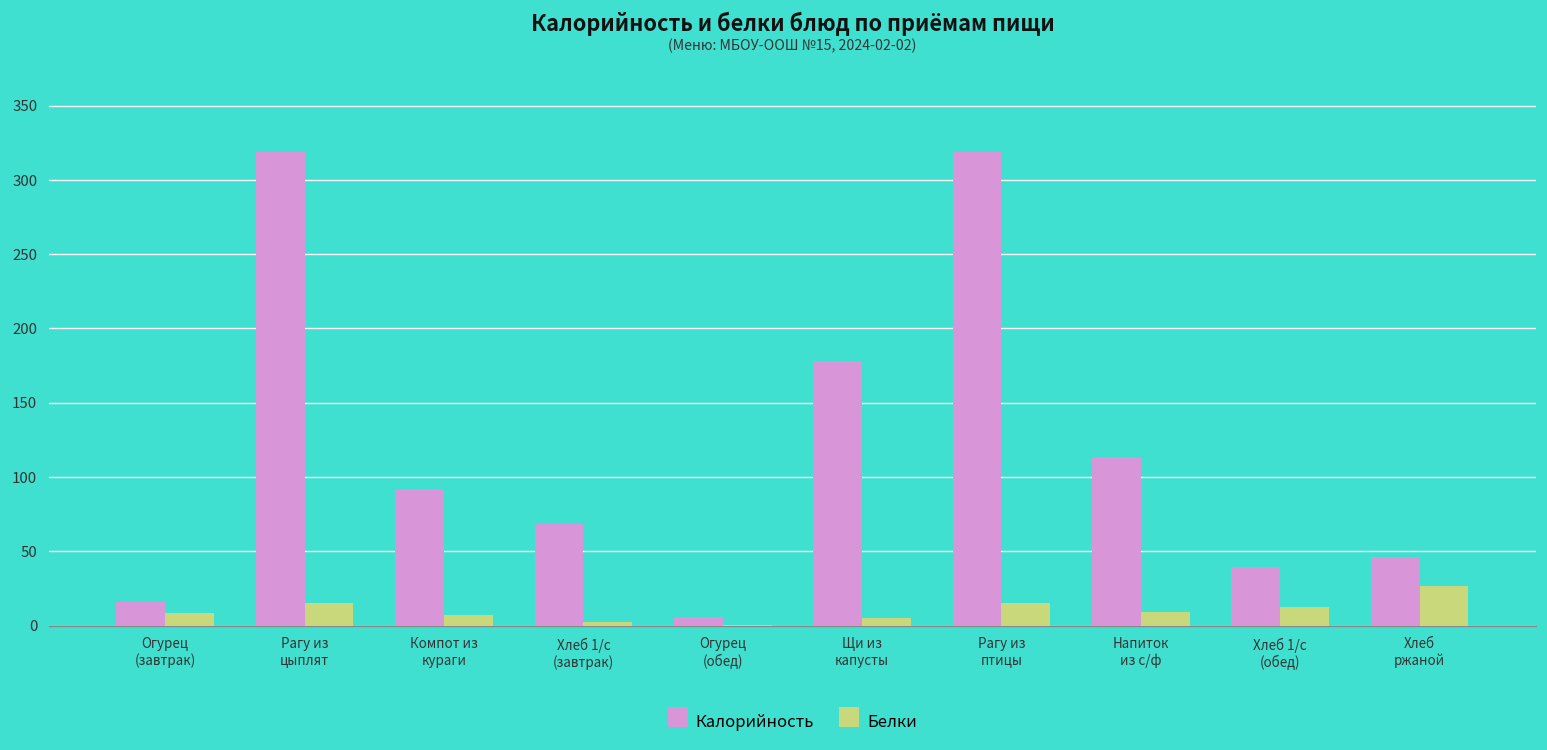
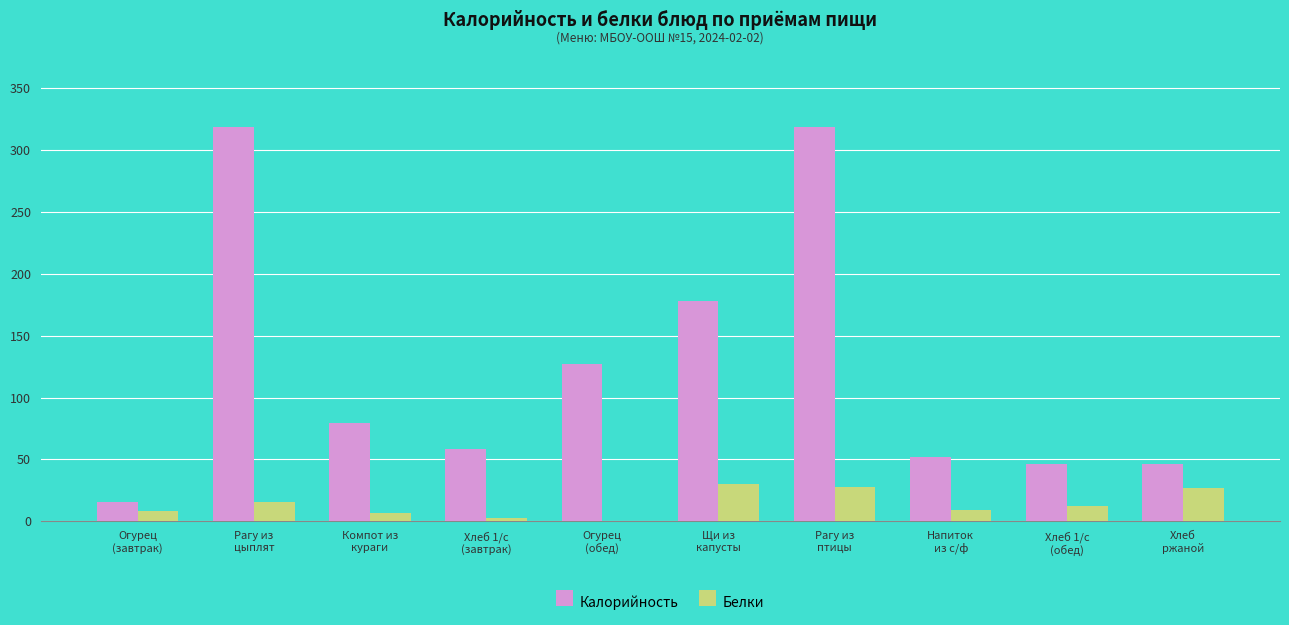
Калорийность, Компот из кураги: 92 -> 80
Калорийность, Хлеб 1/с (завтрак): 68 -> 59
Калорийность, Огурец (обед): 6 -> 127
Белки, Щи из капусты: 5 -> 30
Белки, Рагу из птицы: 15 -> 27
Калорийность, Напиток из с/ф: 114 -> 52
Калорийность, Хлеб 1/с (обед): 40 -> 46
